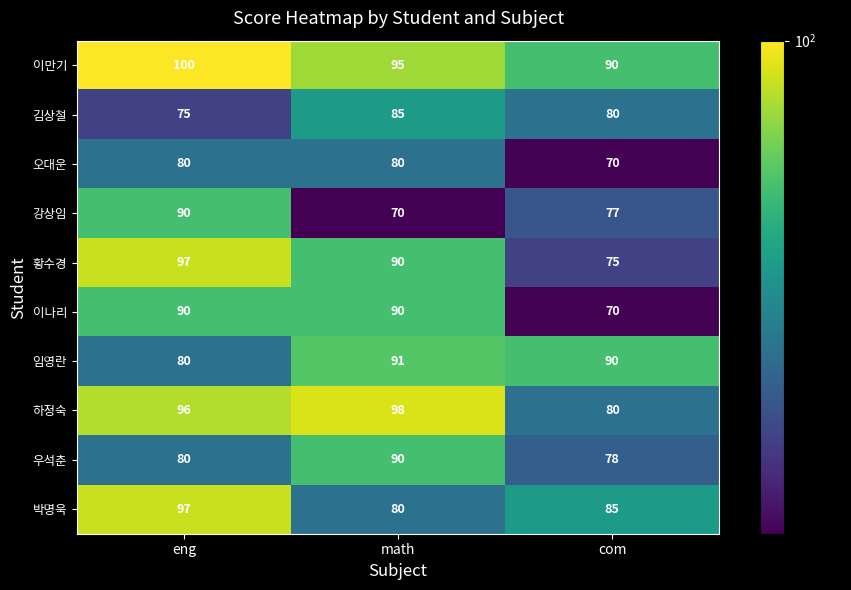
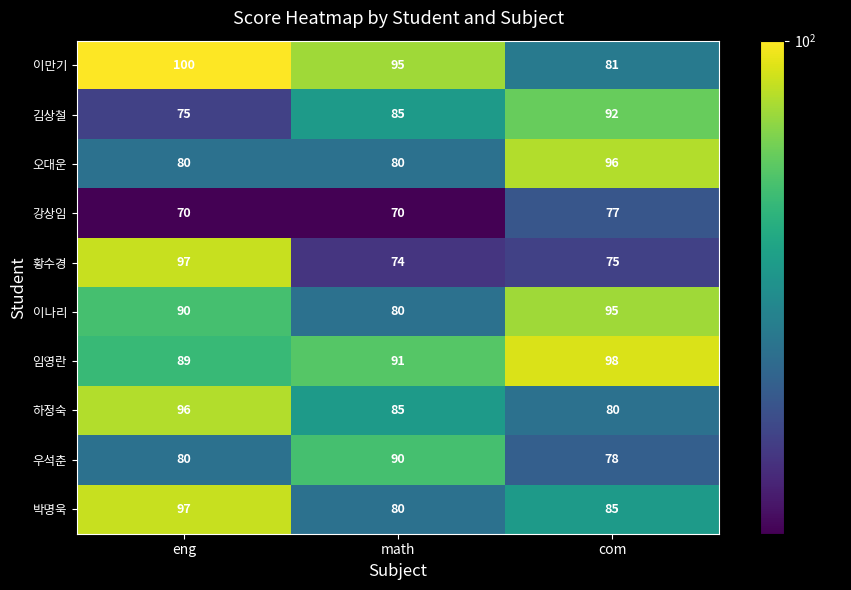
이만기, com: 90 -> 81
김상철, com: 80 -> 92
오대운, com: 70 -> 96
강상임, eng: 90 -> 70
황수경, math: 90 -> 74
이나리, math: 90 -> 80
이나리, com: 70 -> 95
임영란, eng: 80 -> 89
임영란, com: 90 -> 98
하정숙, math: 98 -> 85
